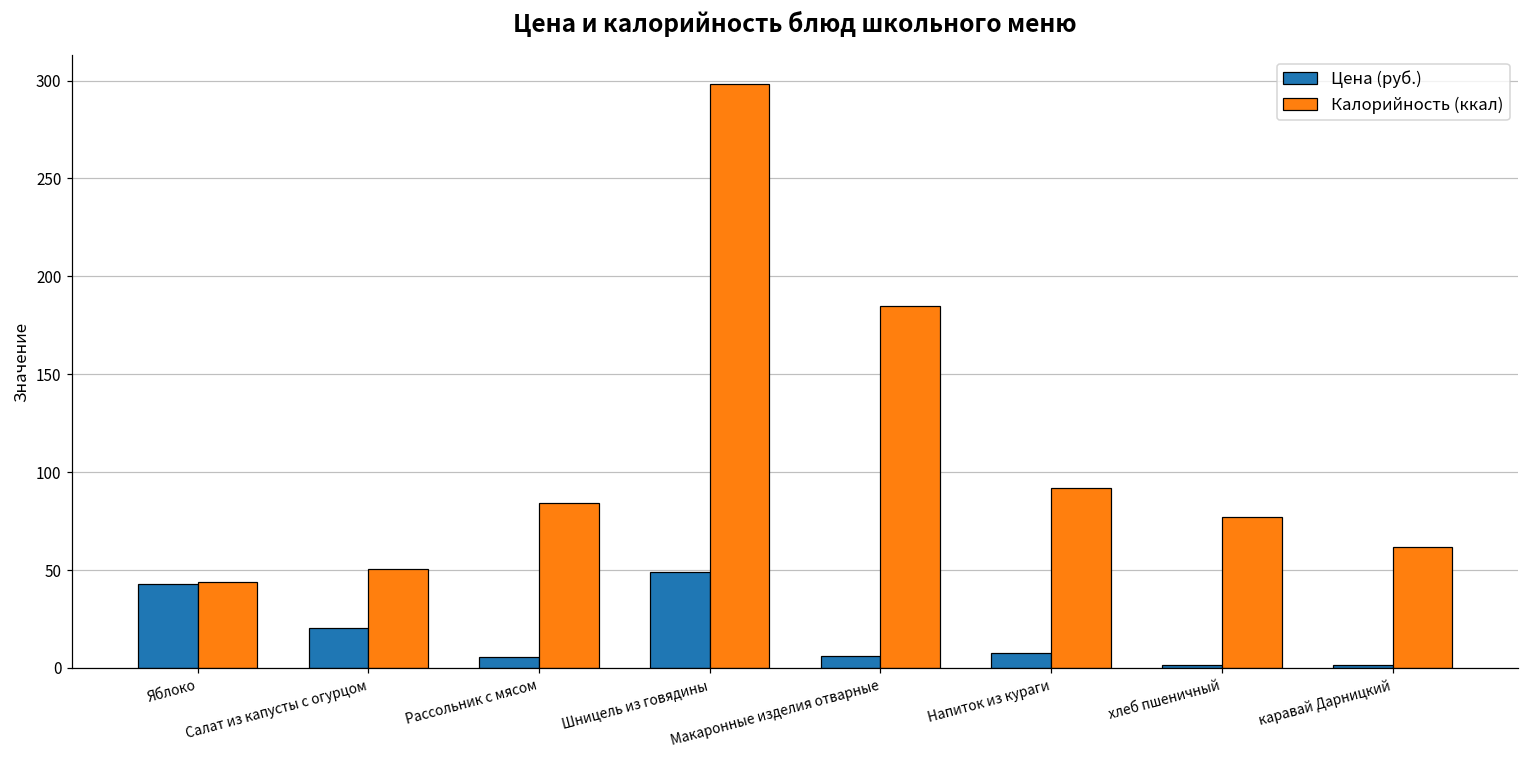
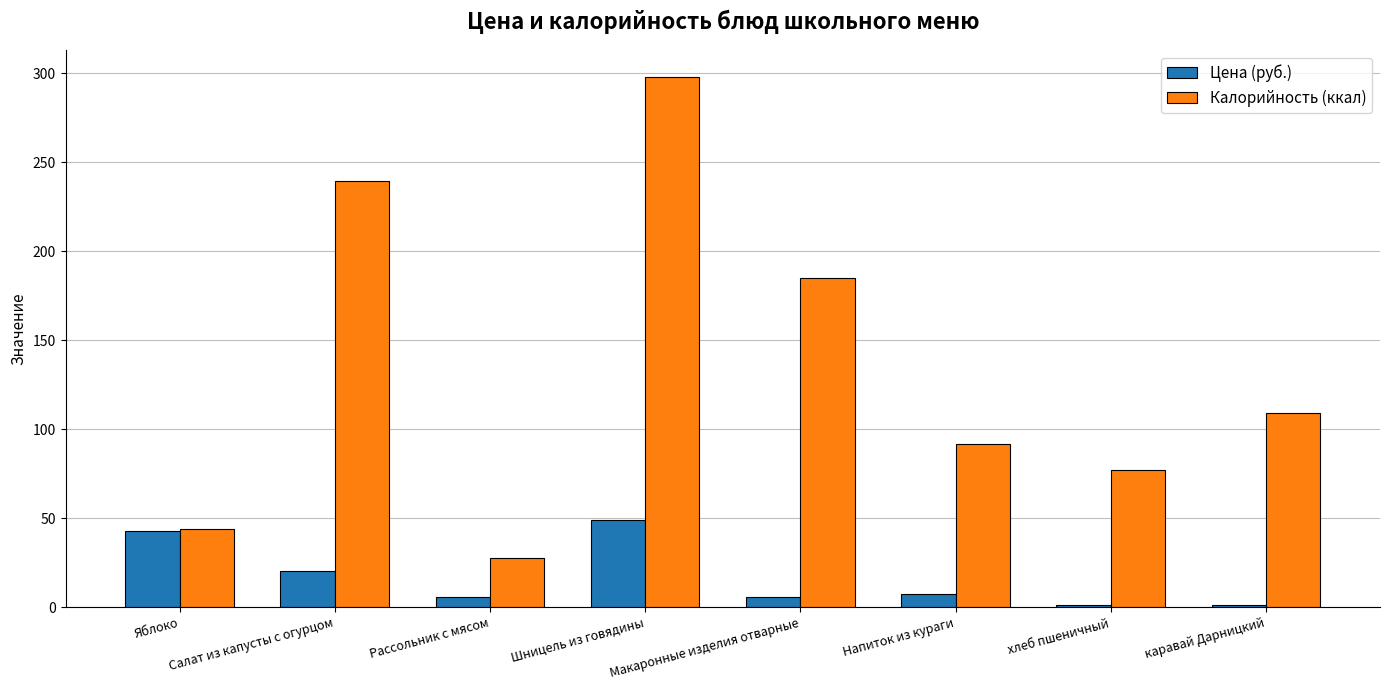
Калорийность (ккал), Салат из капусты с огурцом: 51 -> 239
Калорийность (ккал), Рассольник с мясом: 84 -> 28
Калорийность (ккал), каравай Дарницкий: 62 -> 109
